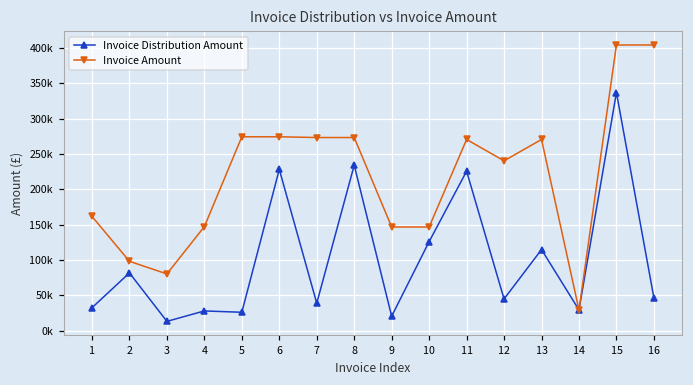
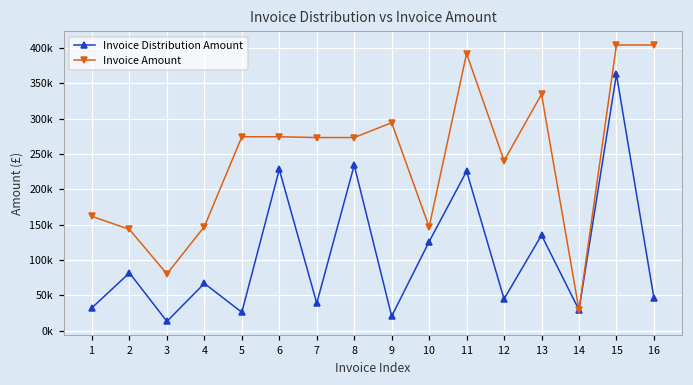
Invoice Amount, 2: 100000 -> 140000
Invoice Distribution Amount, 4: 30000 -> 70000
Invoice Amount, 9: 150000 -> 290000
Invoice Amount, 11: 270000 -> 390000
Invoice Distribution Amount, 13: 110000 -> 140000
Invoice Amount, 13: 270000 -> 330000
Invoice Distribution Amount, 15: 340000 -> 360000
